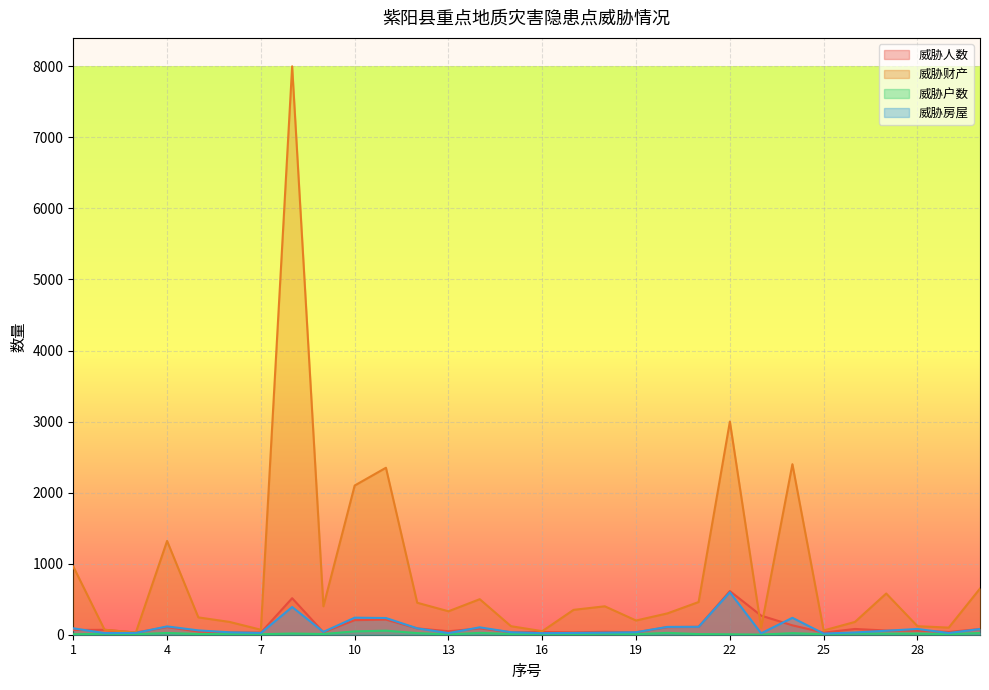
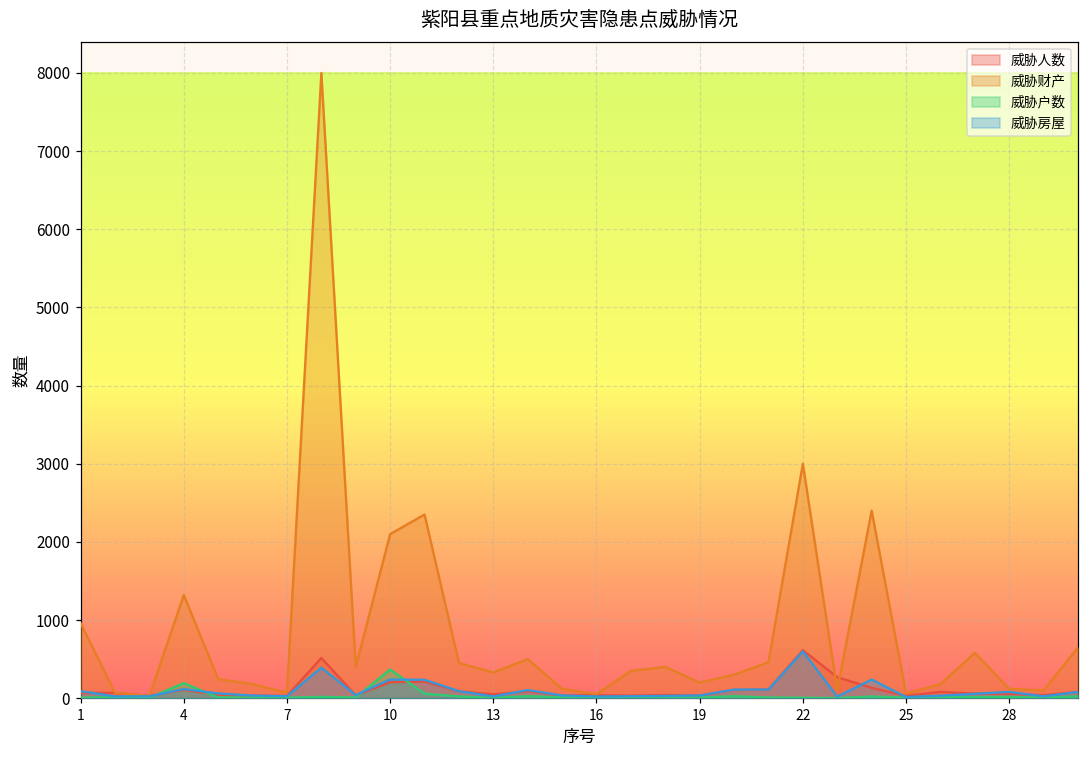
威胁户数, 4: 0 -> 200
威胁户数, 10: 0 -> 400
